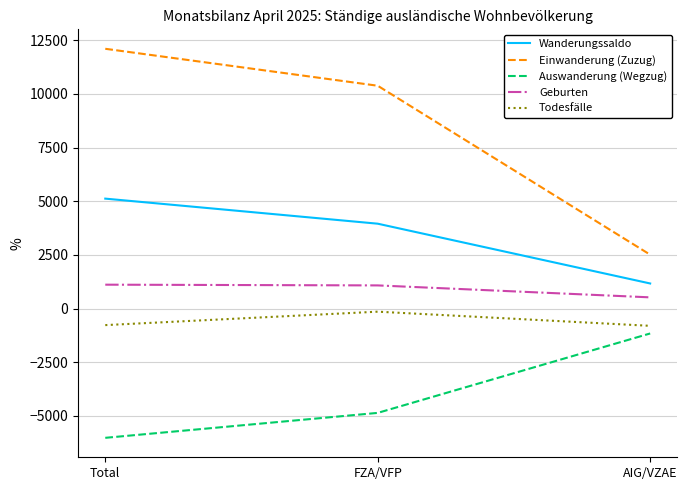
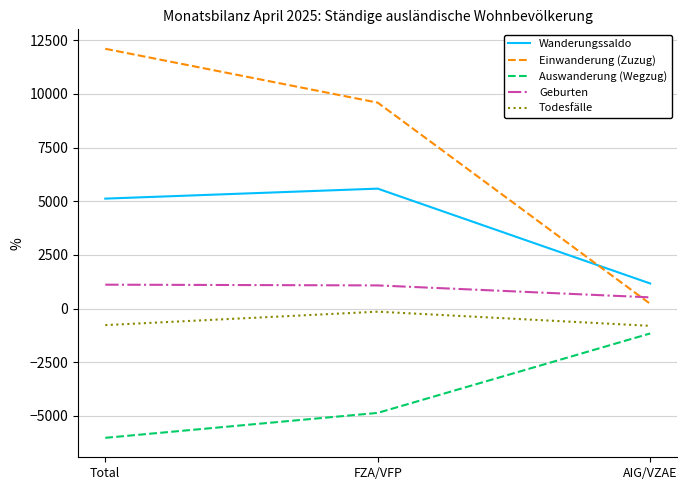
Wanderungssaldo, FZA/VFP: 4000 -> 5600
Einwanderung (Zuzug), FZA/VFP: 10400 -> 9600
Einwanderung (Zuzug), AIG/VZAE: 2500 -> 200
